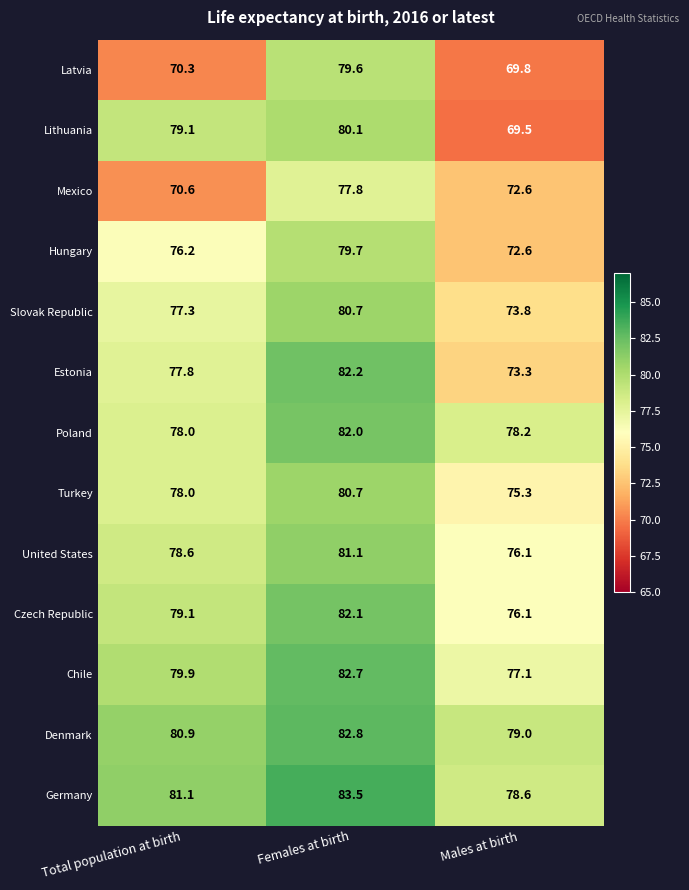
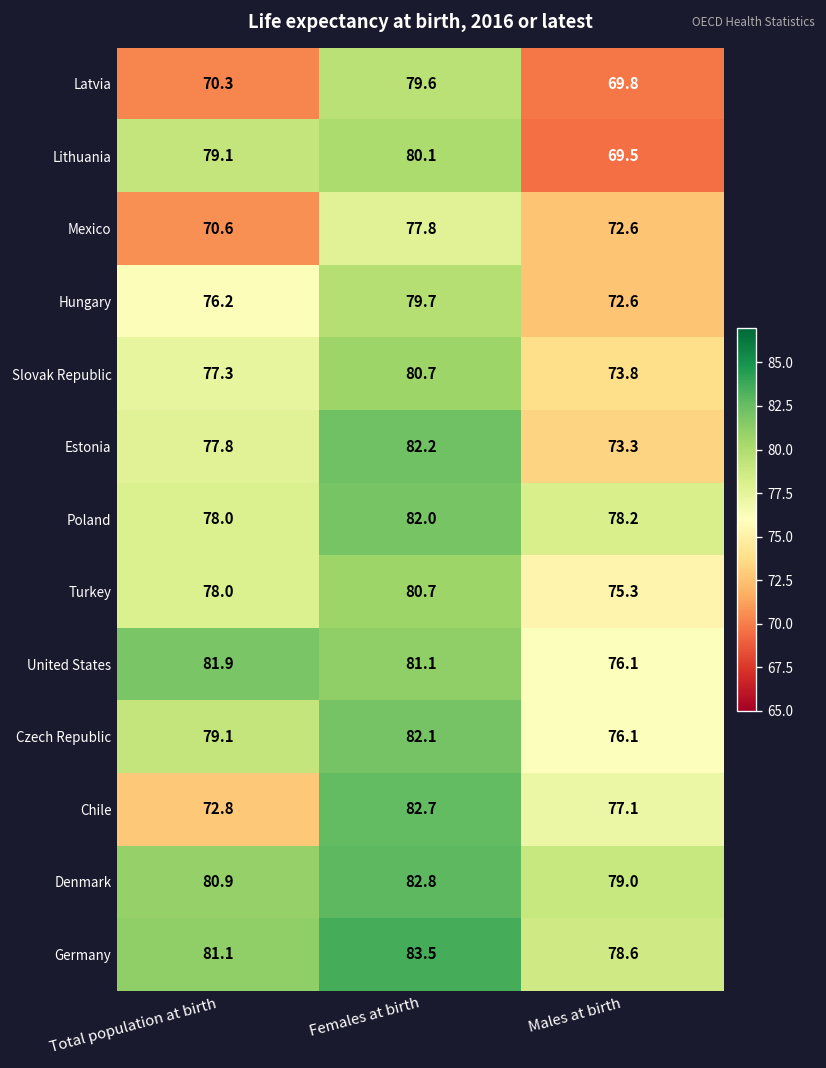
United States, Total population at birth: 78.6 -> 81.9
Chile, Total population at birth: 79.9 -> 72.8
